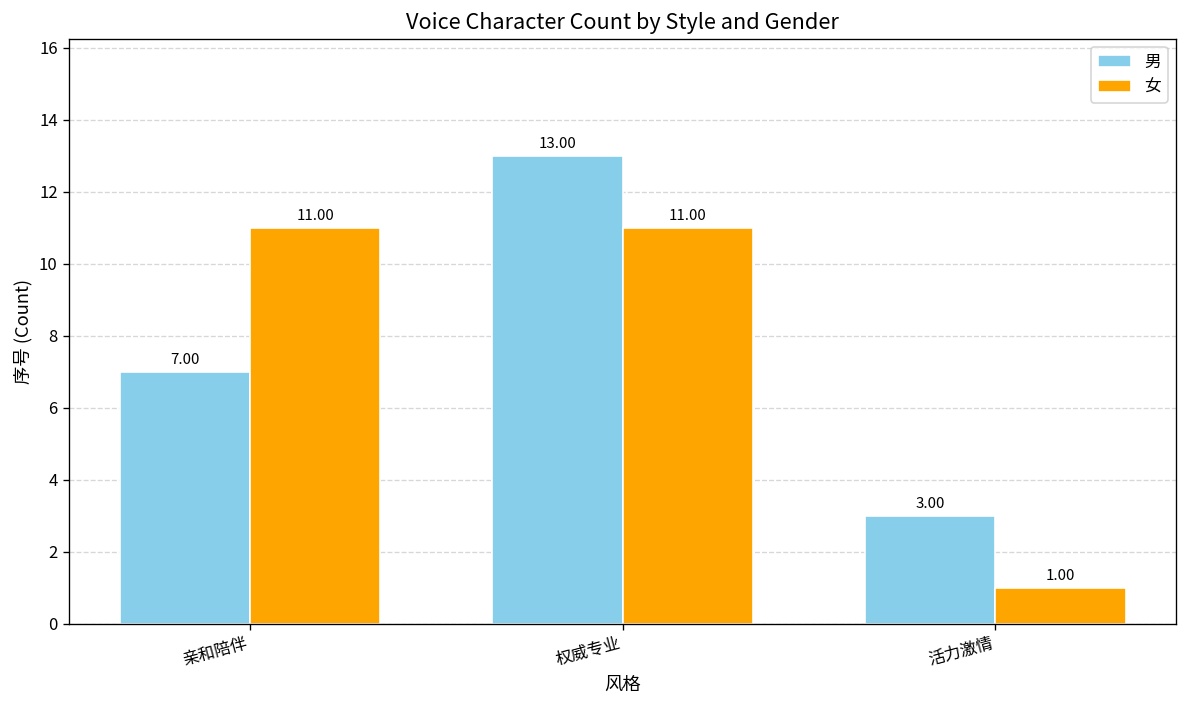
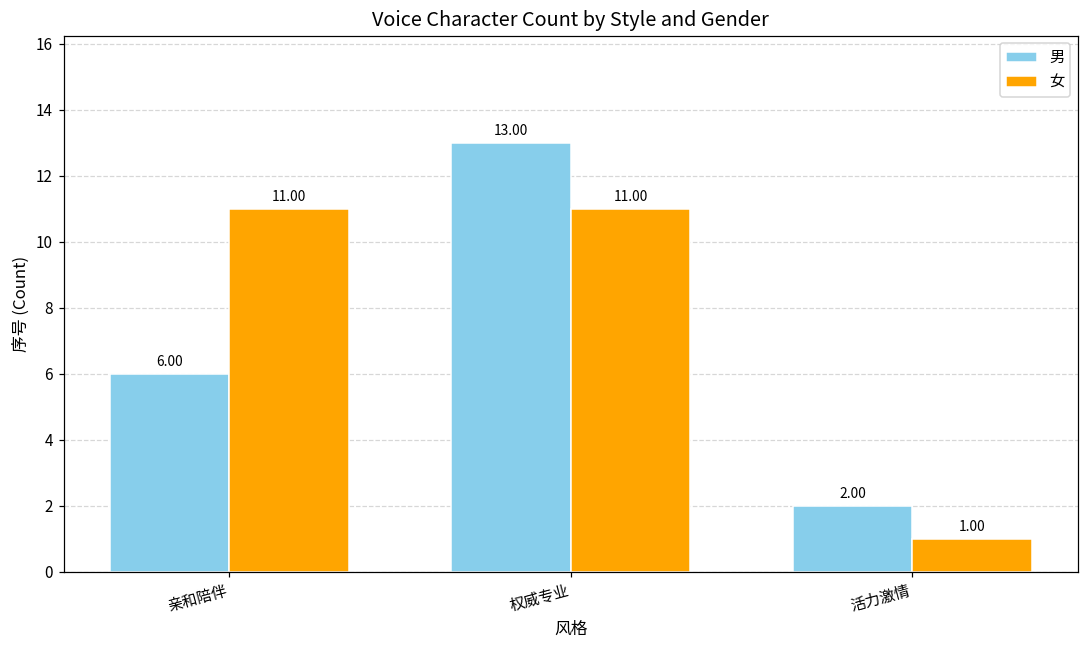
男, 亲和陪伴: 7.00 -> 6.00
男, 活力激情: 3.00 -> 2.00
